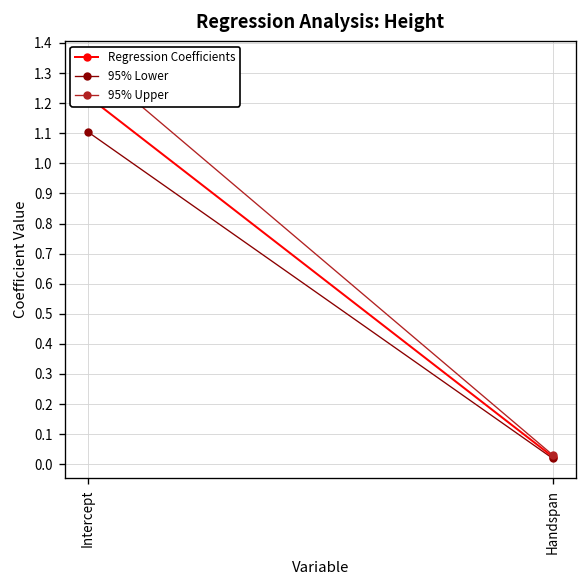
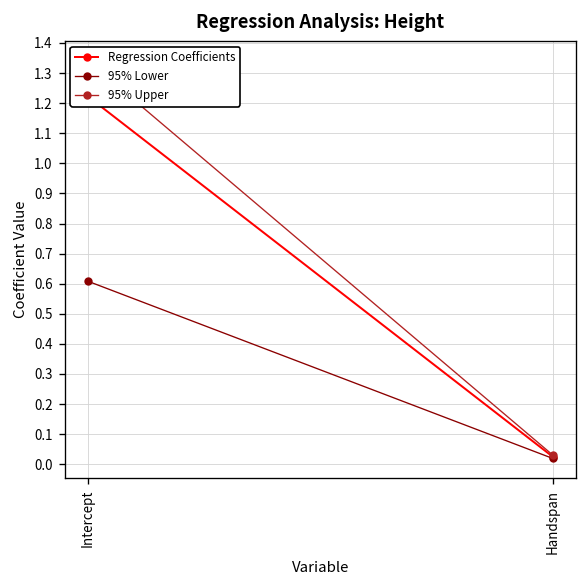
95% Lower, Intercept: 1.10 -> 0.61
